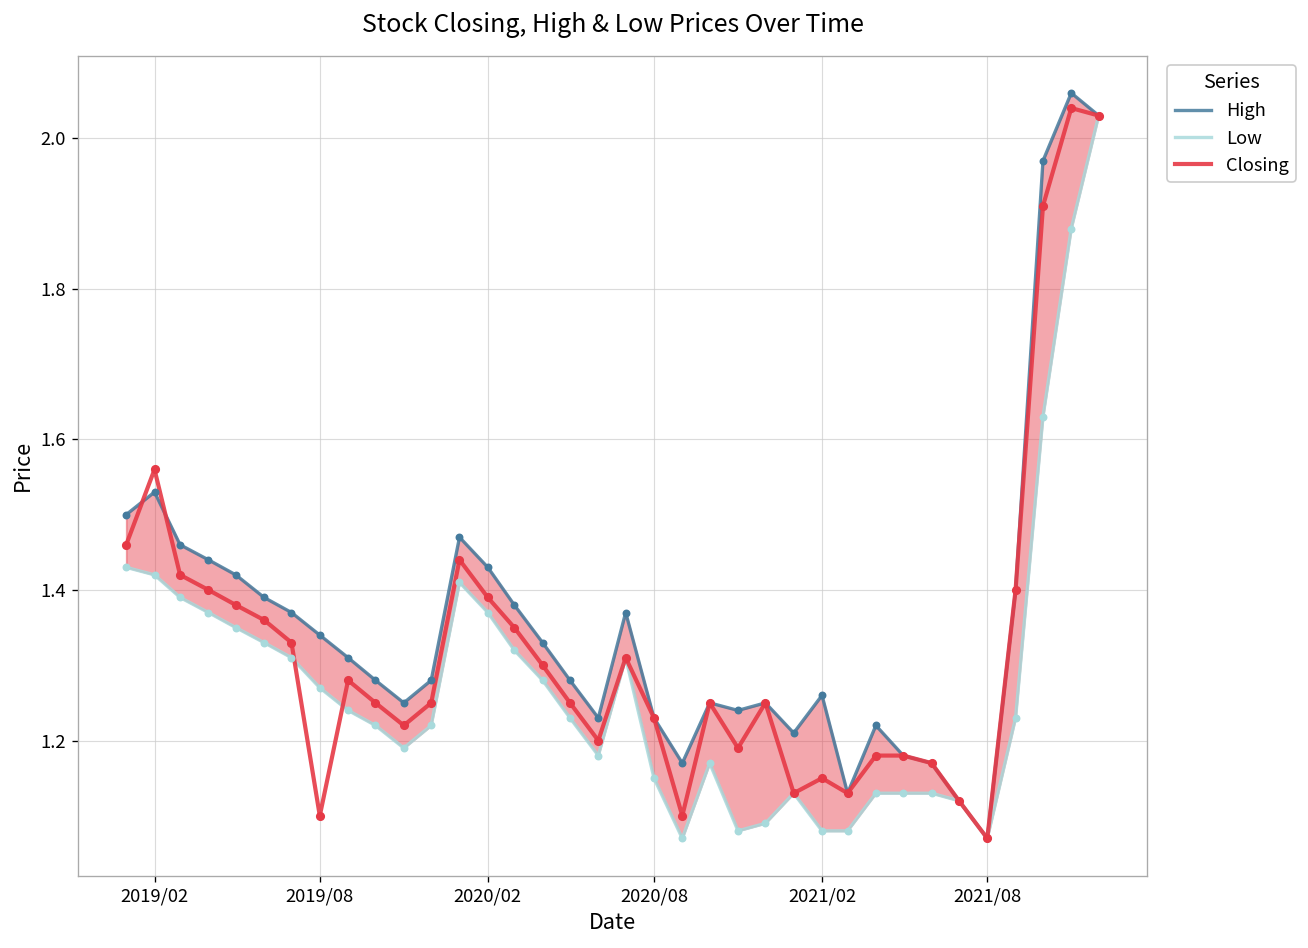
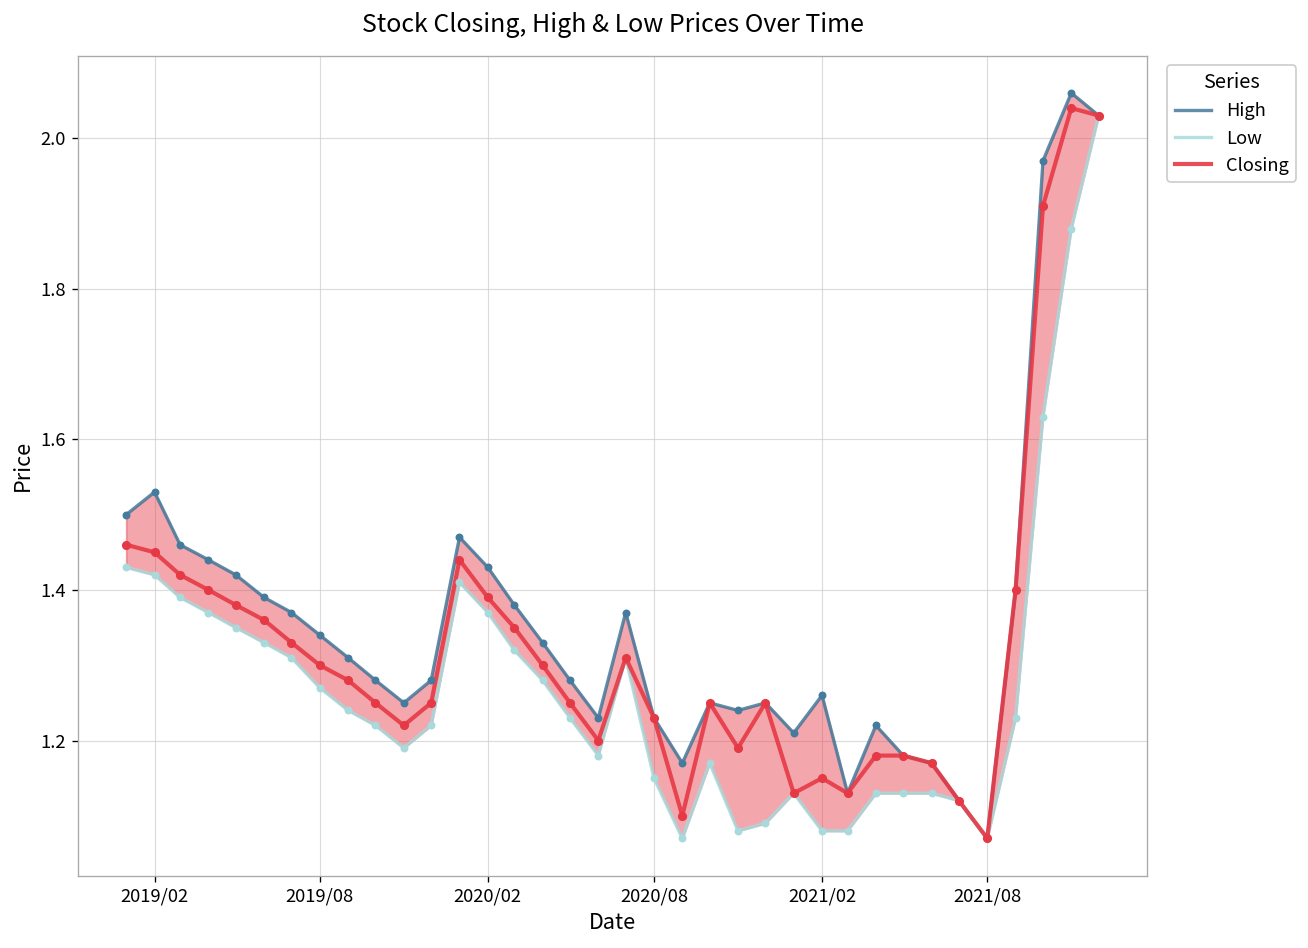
Closing, 2019/02: 1.56 -> 1.45
Closing, 2019/08: 1.1 -> 1.3
